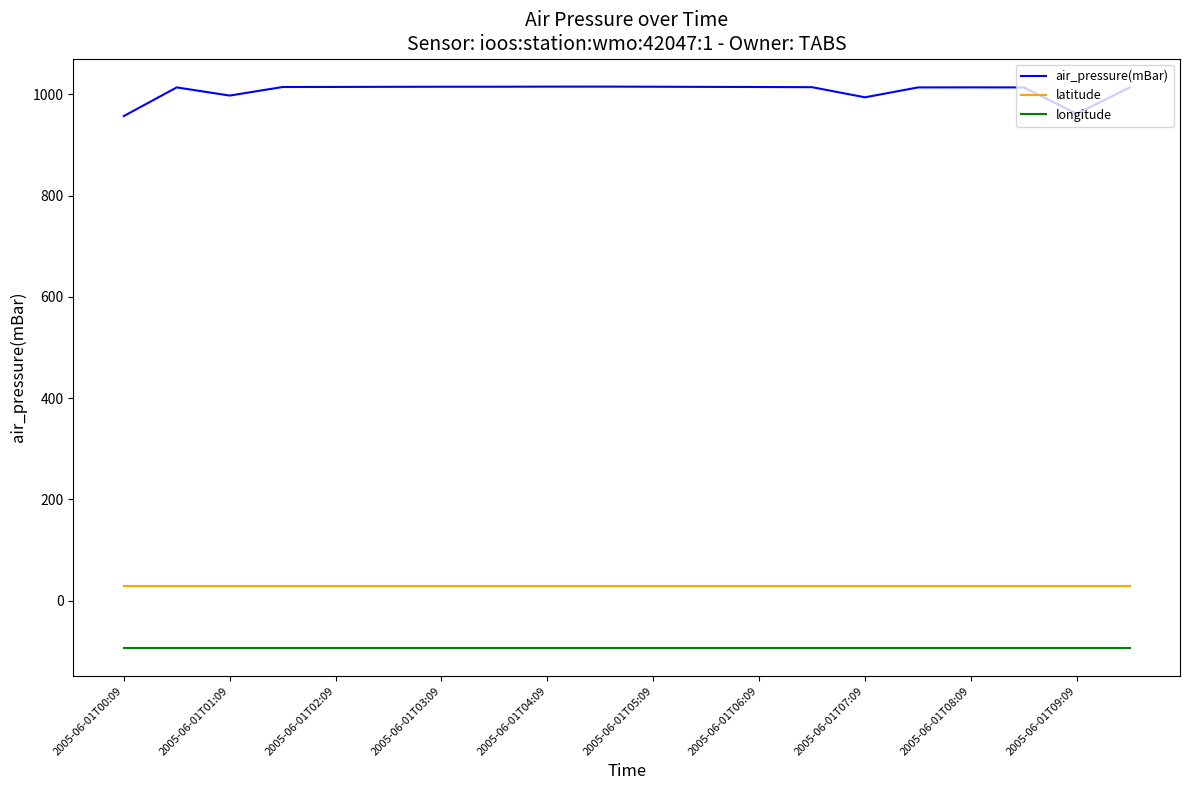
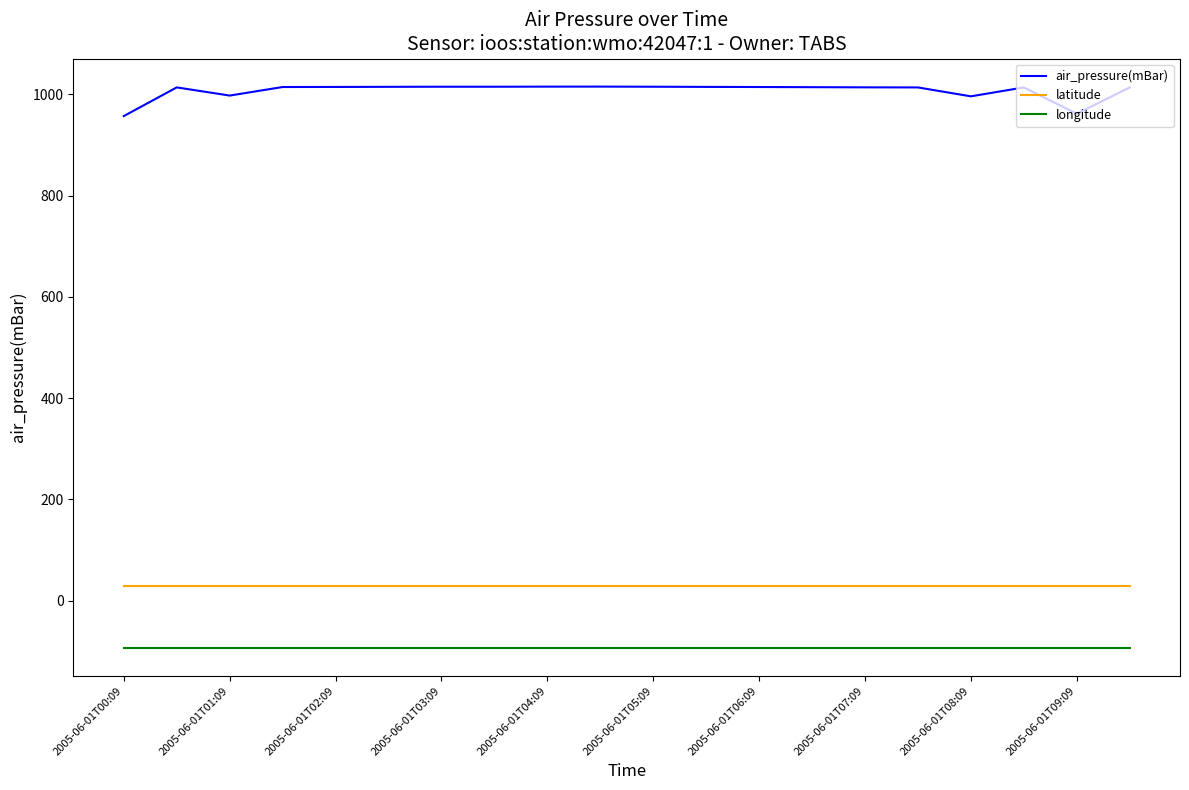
air_pressure(mBar), 2005-06-01T07:09: 990 -> 1010
air_pressure(mBar), 2005-06-01T08:09: 1010 -> 1000
